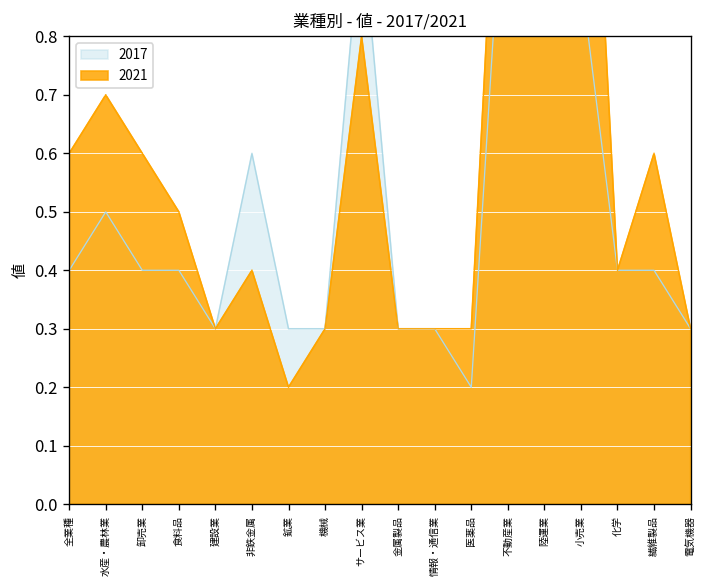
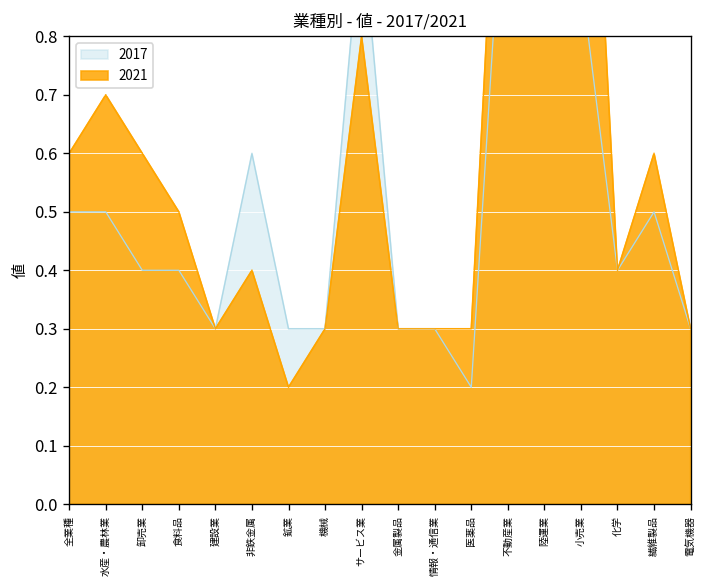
2017, 全業種: 0.4 -> 0.5
2017, 繊維製品: 0.4 -> 0.5
